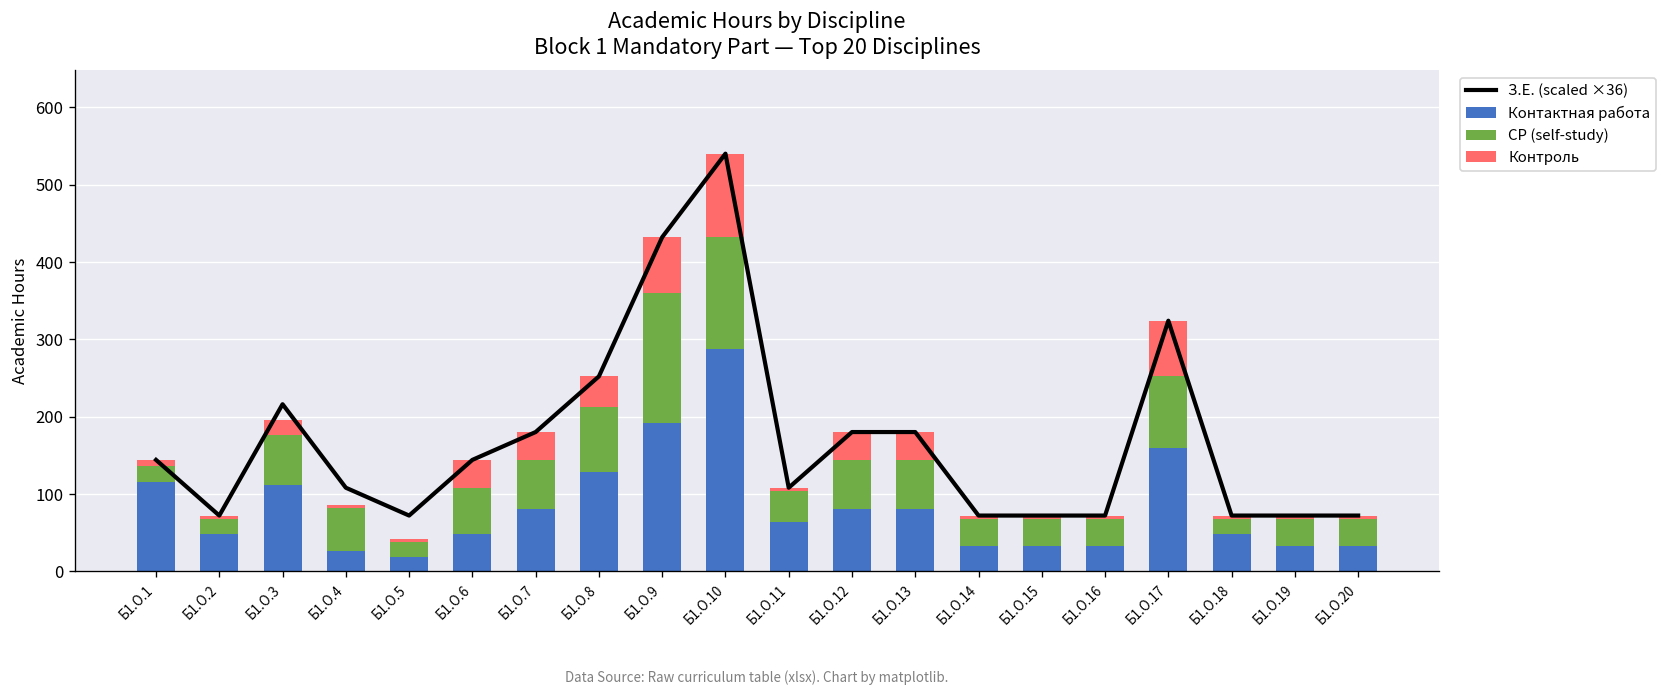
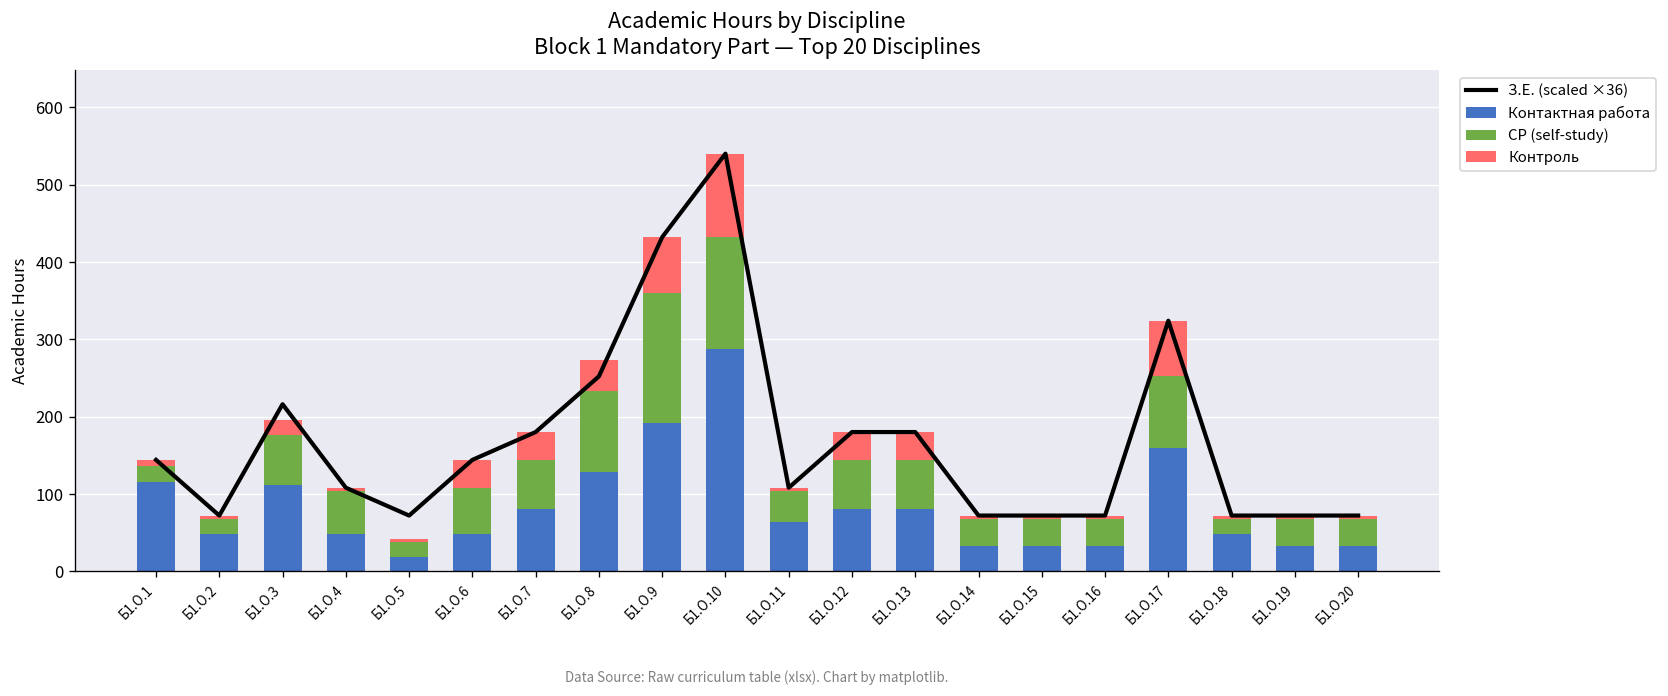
Контактная работа, Б1.О.4: 30 -> 50
СР (self-study), Б1.О.8: 80 -> 110
